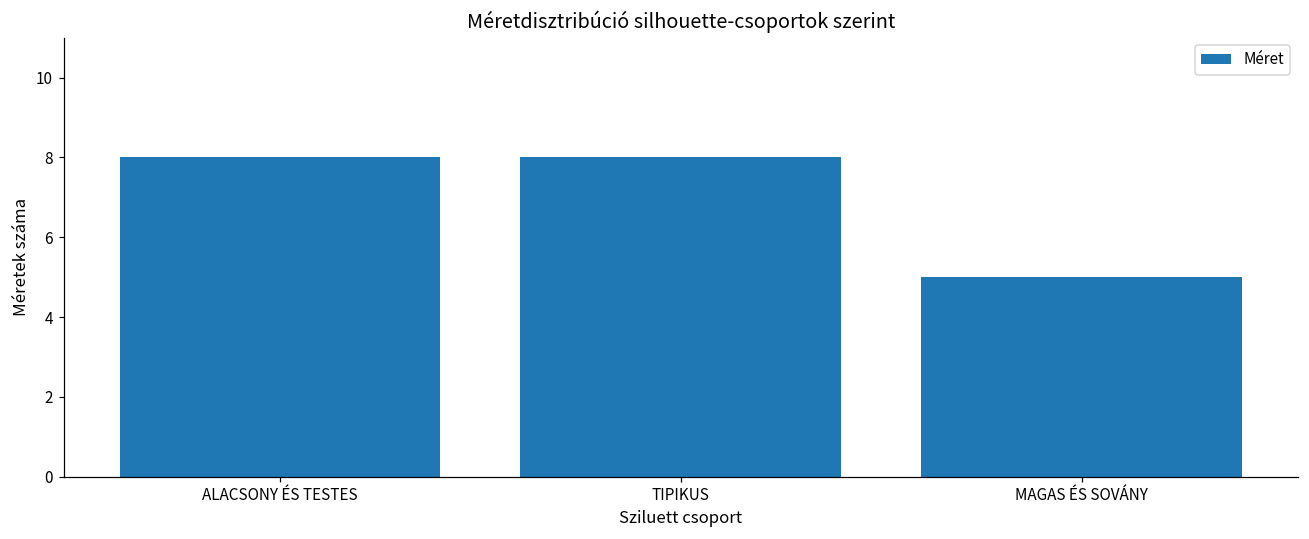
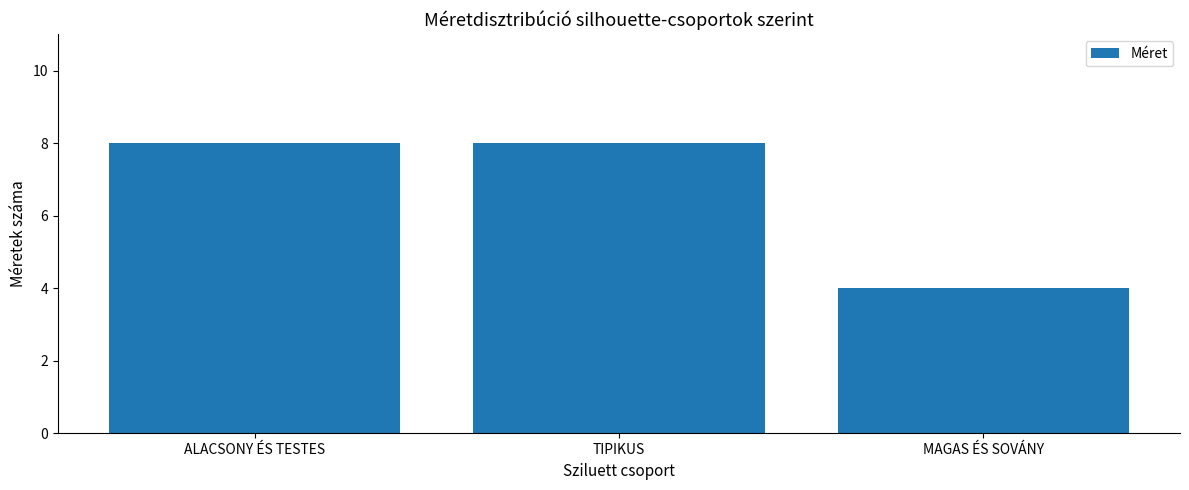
MAGAS ÉS SOVÁNY: 5 -> 4
